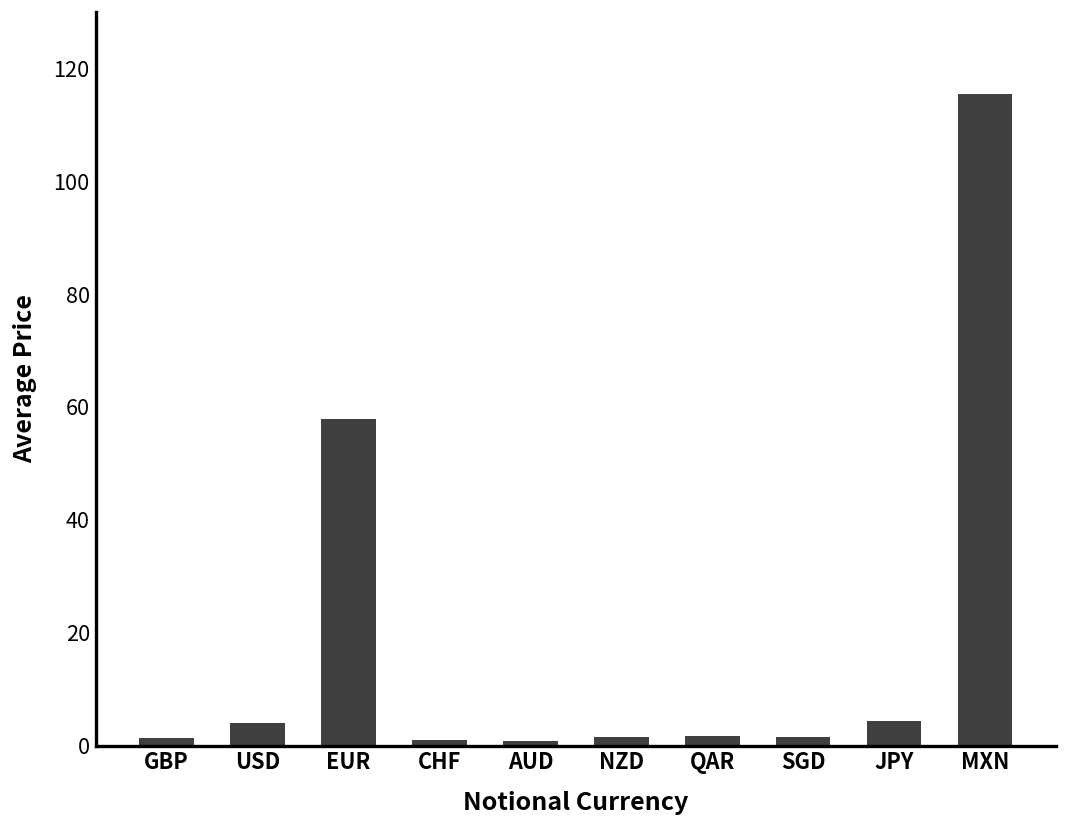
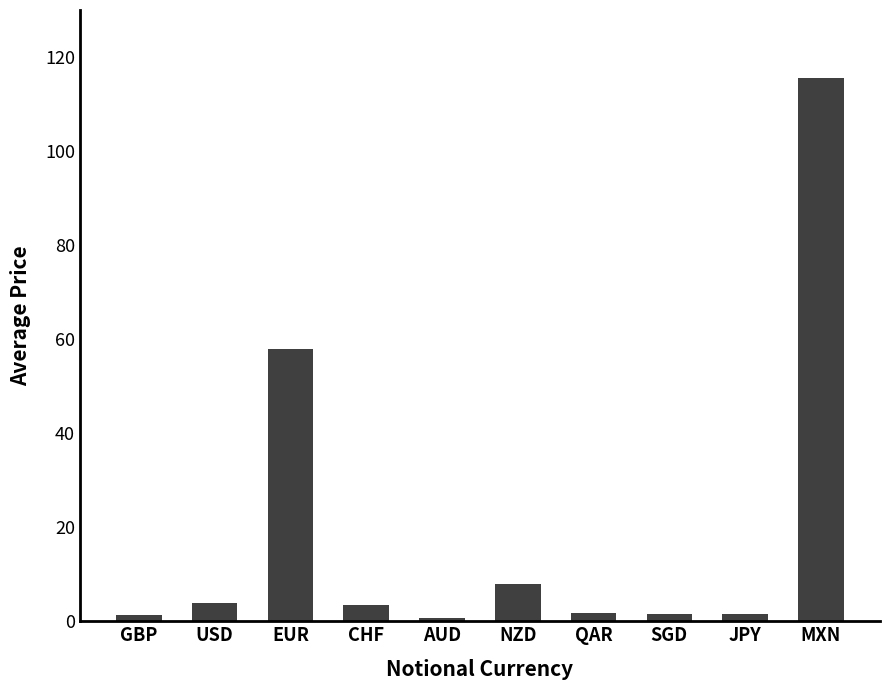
CHF: 1 -> 3
NZD: 2 -> 8
JPY: 4 -> 2
